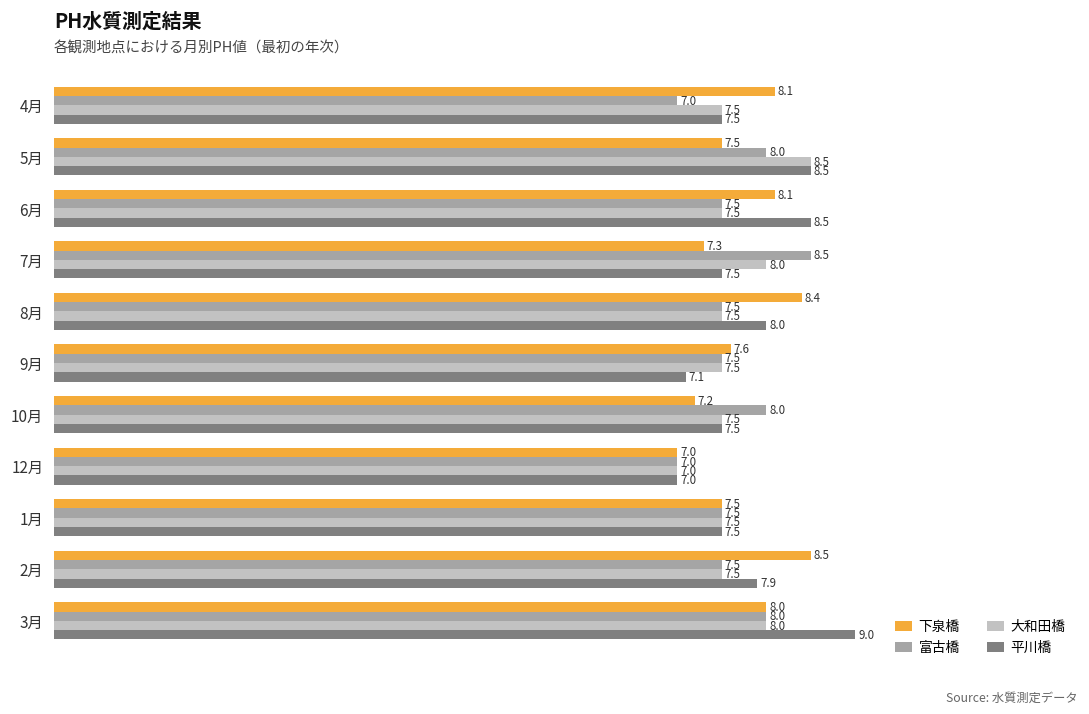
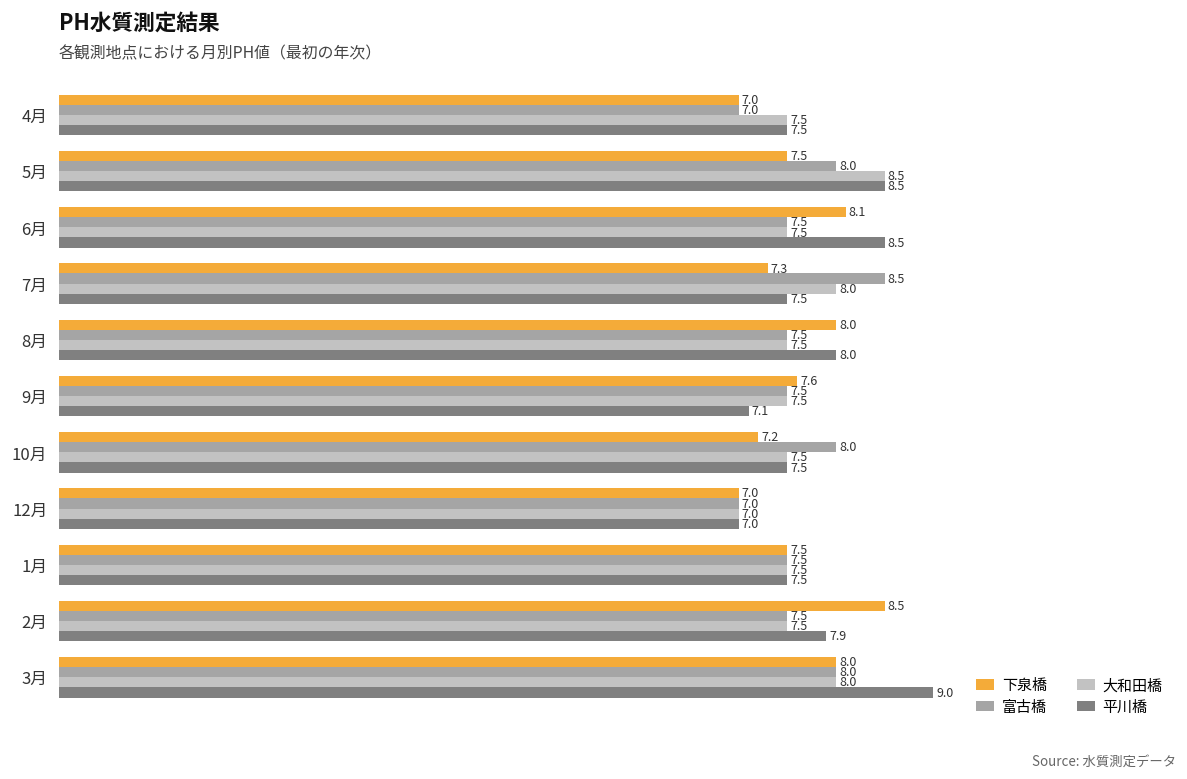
下泉橋, 4月: 8.1 -> 7.0
下泉橋, 8月: 8.4 -> 8.0
